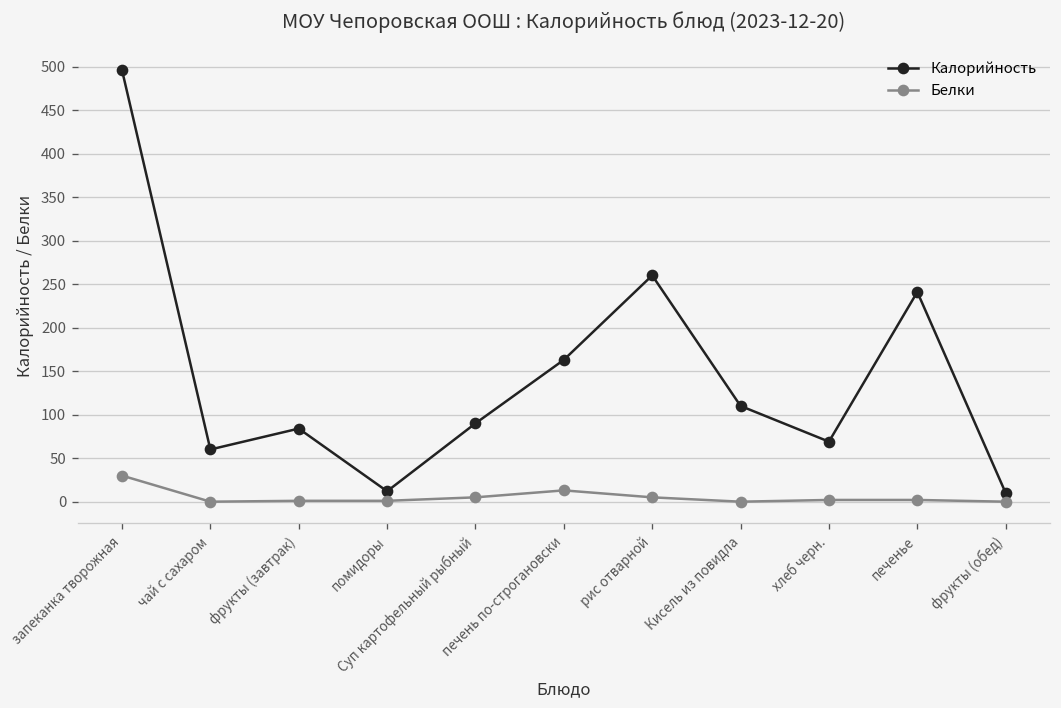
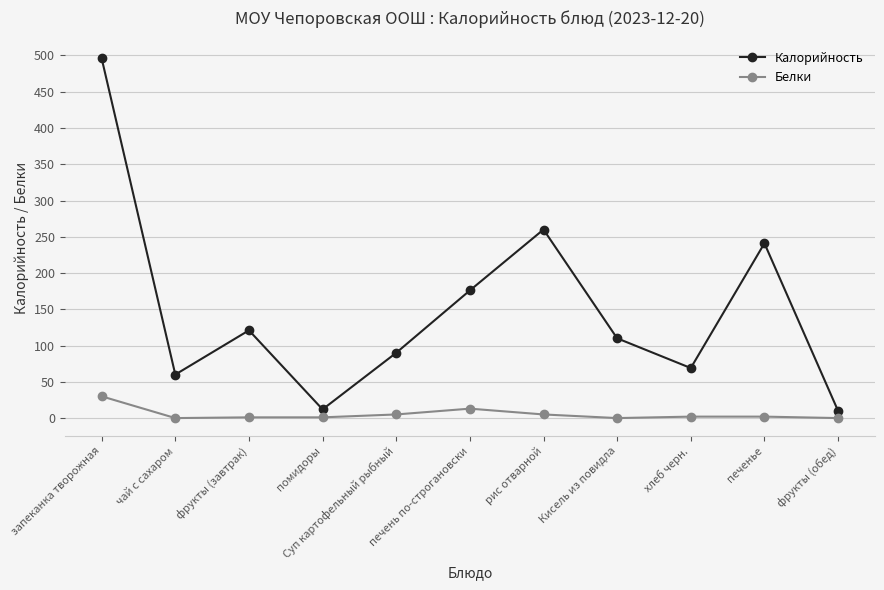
Калорийность, фрукты (завтрак): 80 -> 120
Калорийность, печень по-строгановски: 160 -> 180
